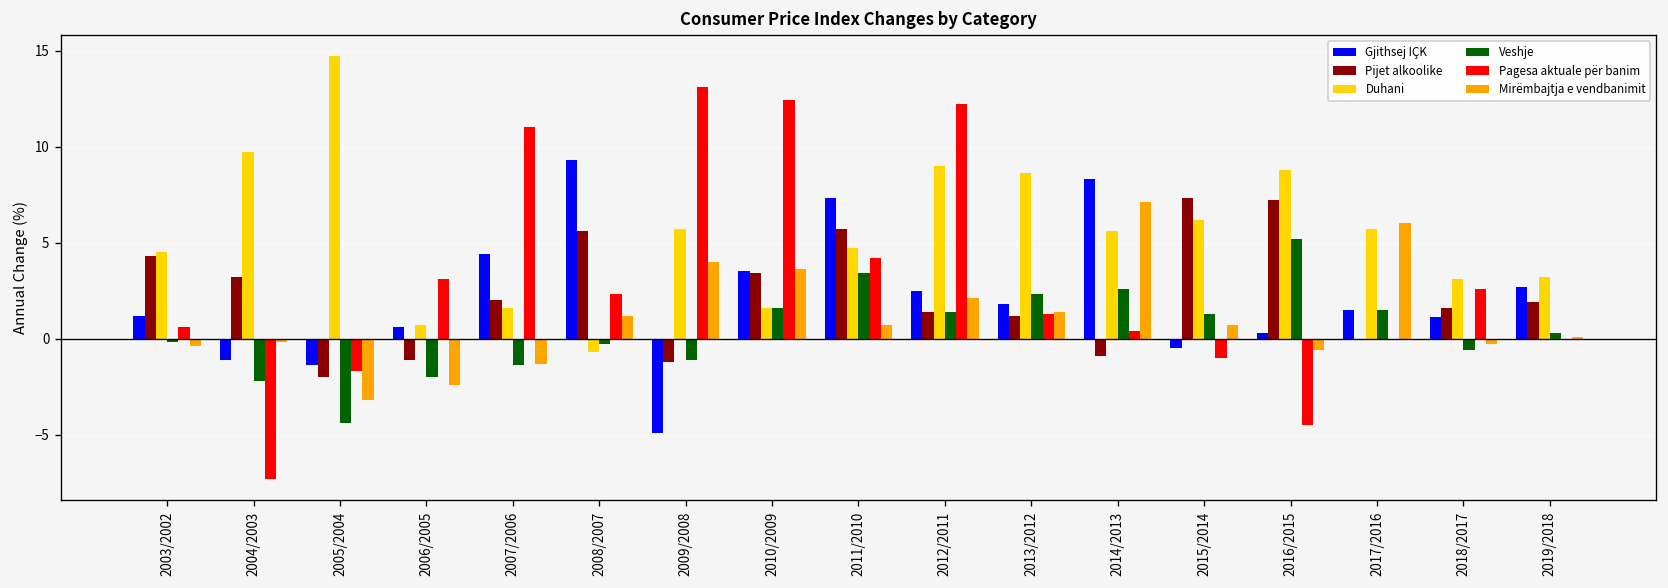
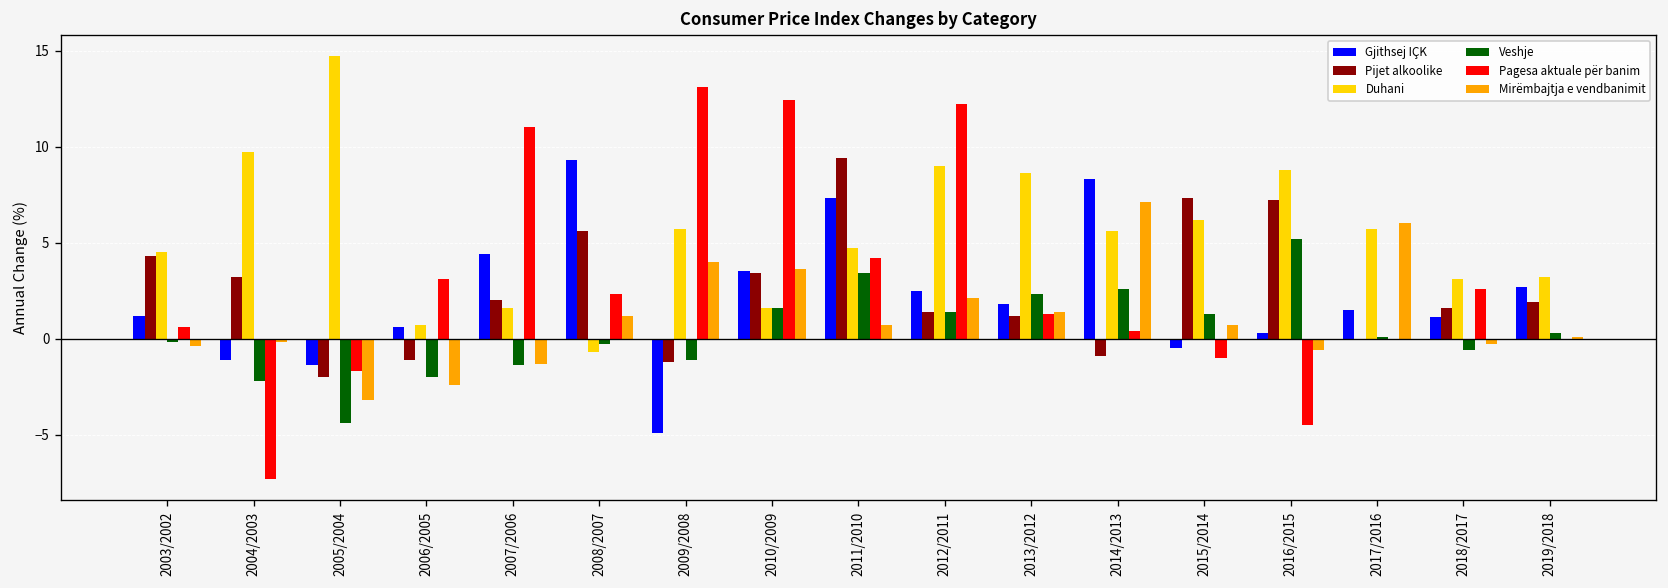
Pijet alkoolike, 2011/2010: 5.7 -> 9.4
Veshje, 2017/2016: 1.5 -> 0.1
